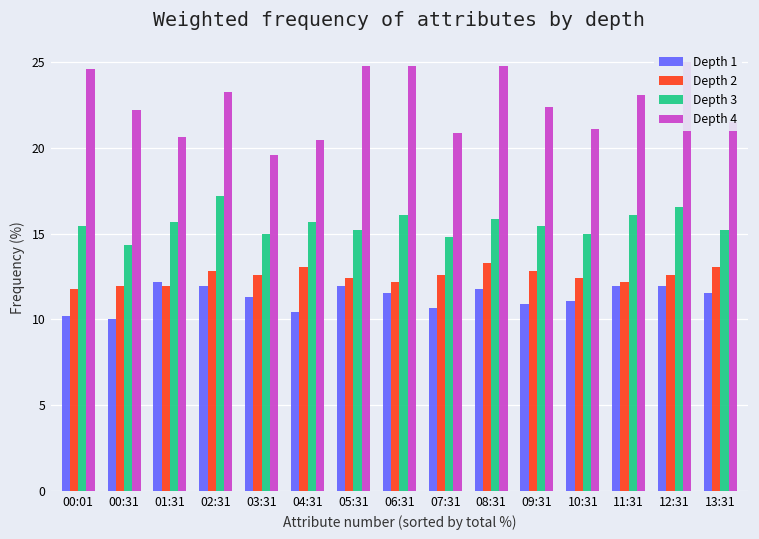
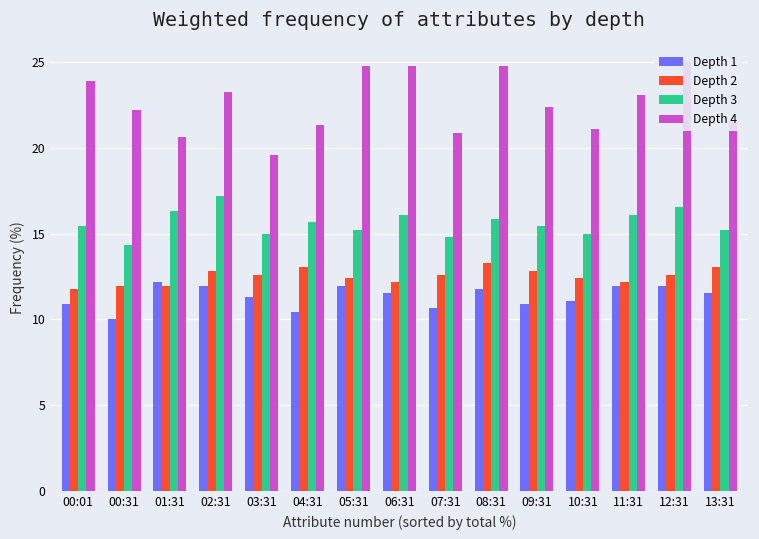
Depth 1, 00:01: 10.2 -> 10.9
Depth 4, 00:01: 24.6 -> 23.9
Depth 3, 01:31: 15.7 -> 16.3
Depth 4, 04:31: 20.4 -> 21.3
